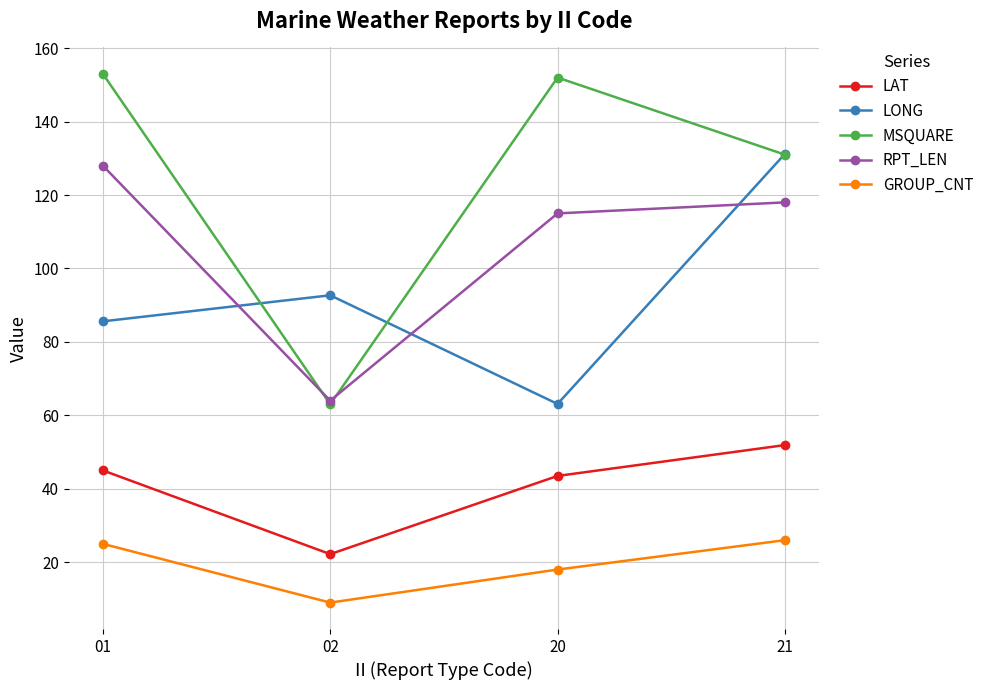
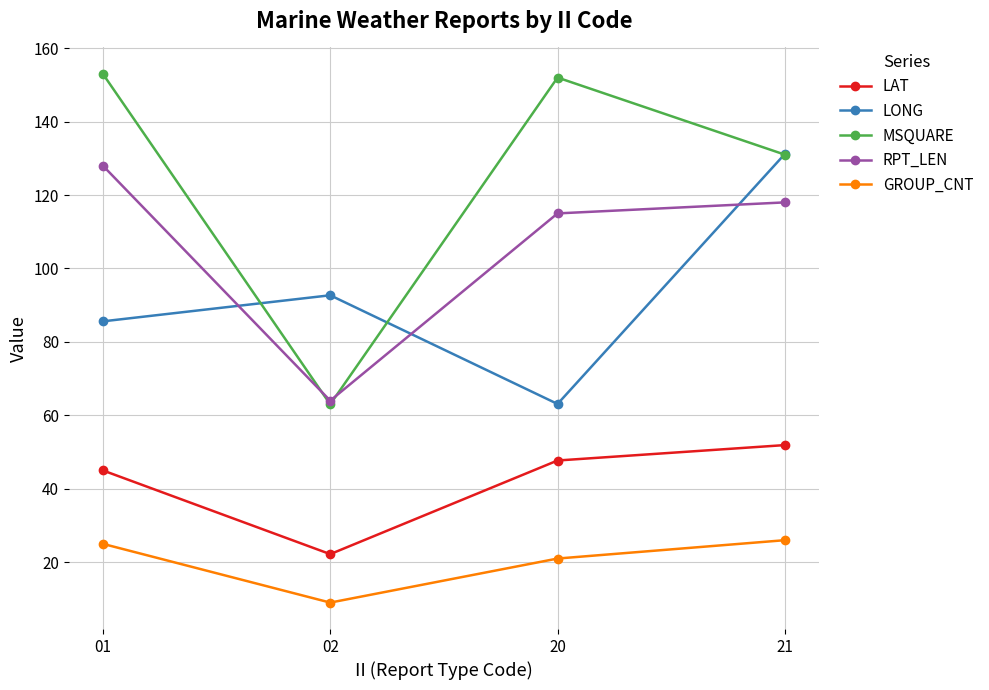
LAT, 20: 44 -> 48
GROUP_CNT, 20: 18 -> 21
